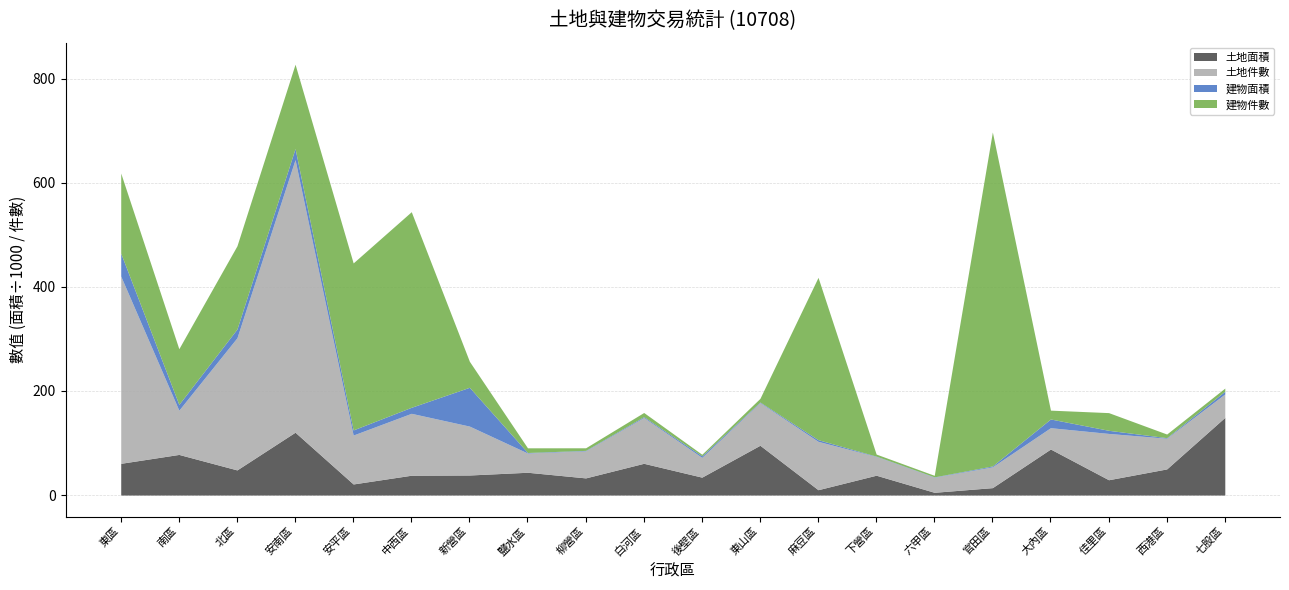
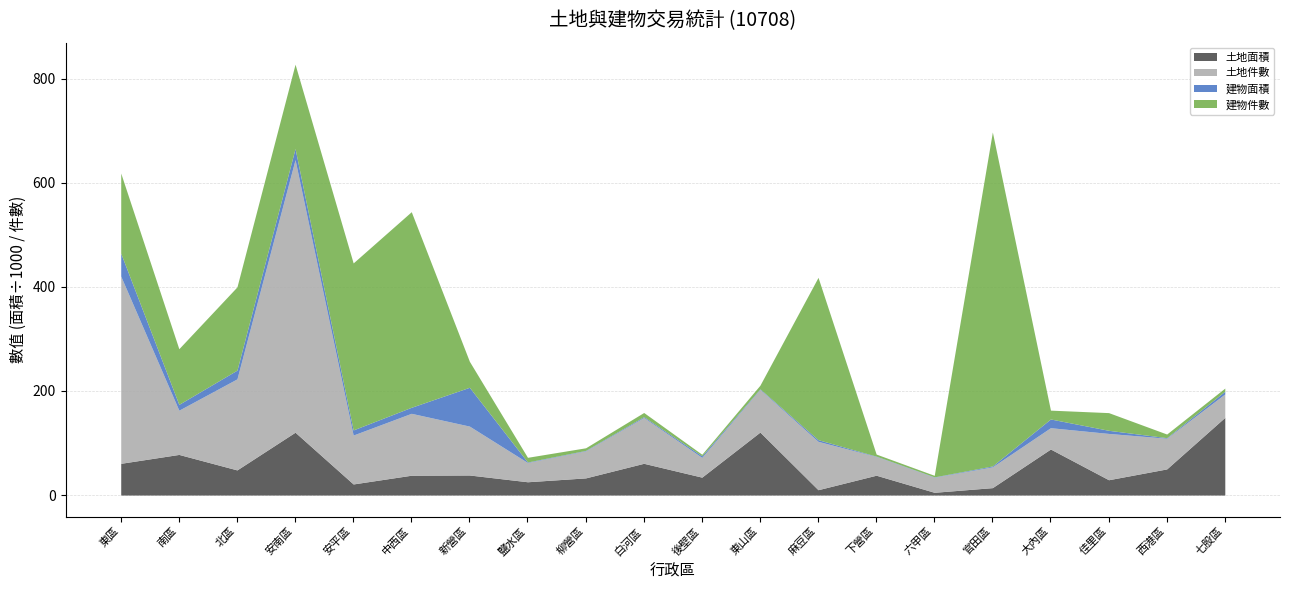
土地件數, 北區: 250 -> 180
土地面積, 鹽水區: 40 -> 30
土地面積, 東山區: 100 -> 120
